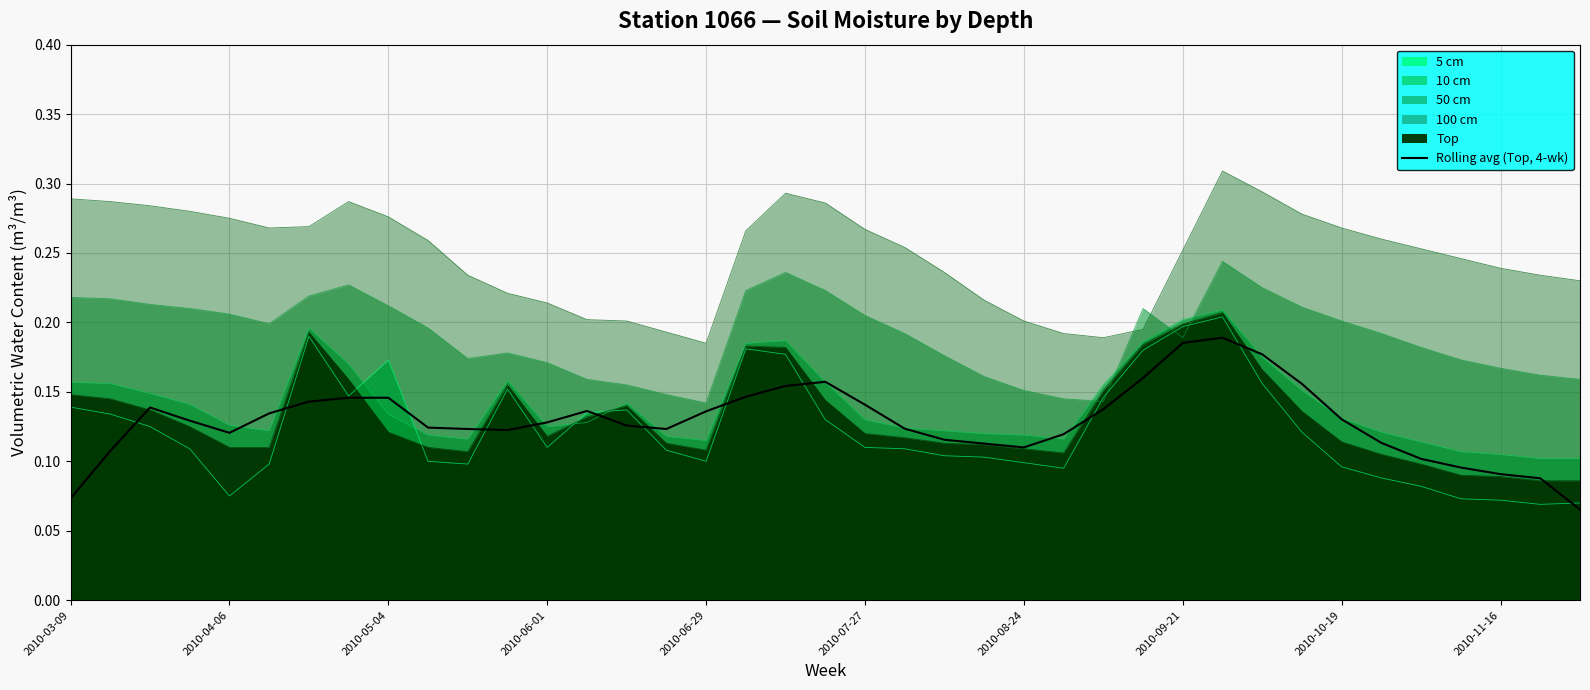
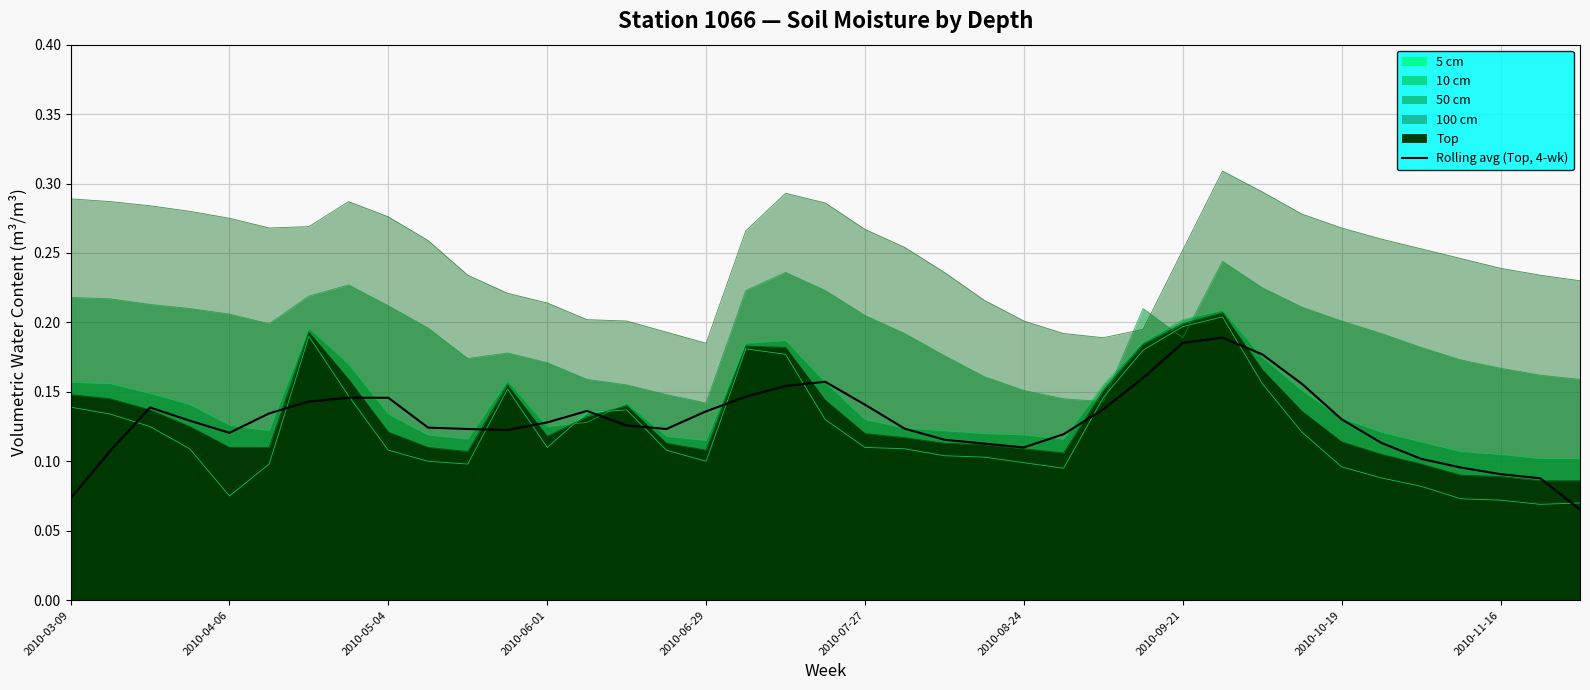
5 cm, 2010-05-04: 0.173 -> 0.108
